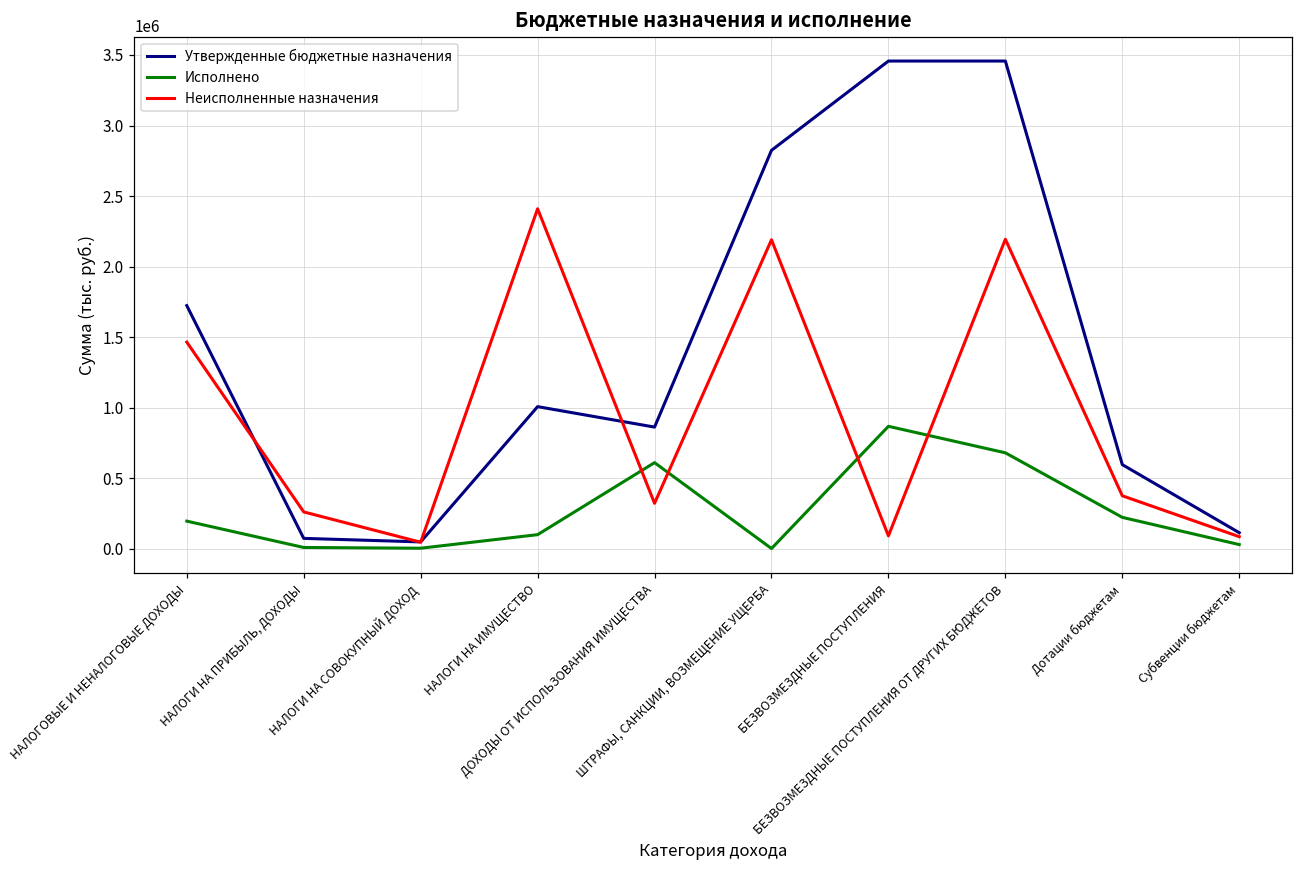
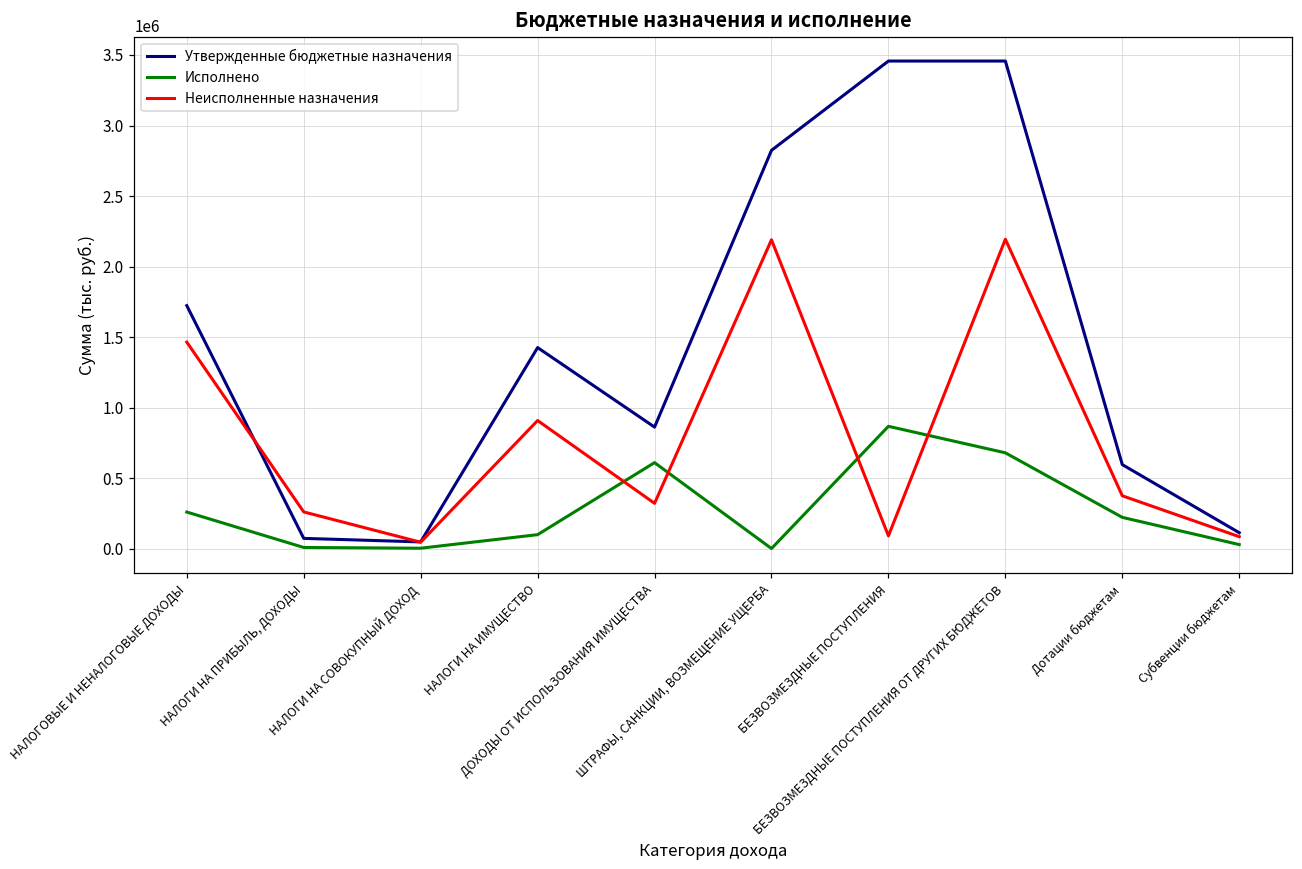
Исполнено, НАЛОГОВЫЕ И НЕНАЛОГОВЫЕ ДОХОДЫ: 190000 -> 260000
Утвержденные бюджетные назначения, НАЛОГИ НА ИМУЩЕСТВО: 1010000 -> 1430000
Неисполненные назначения, НАЛОГИ НА ИМУЩЕСТВО: 2410000 -> 910000
